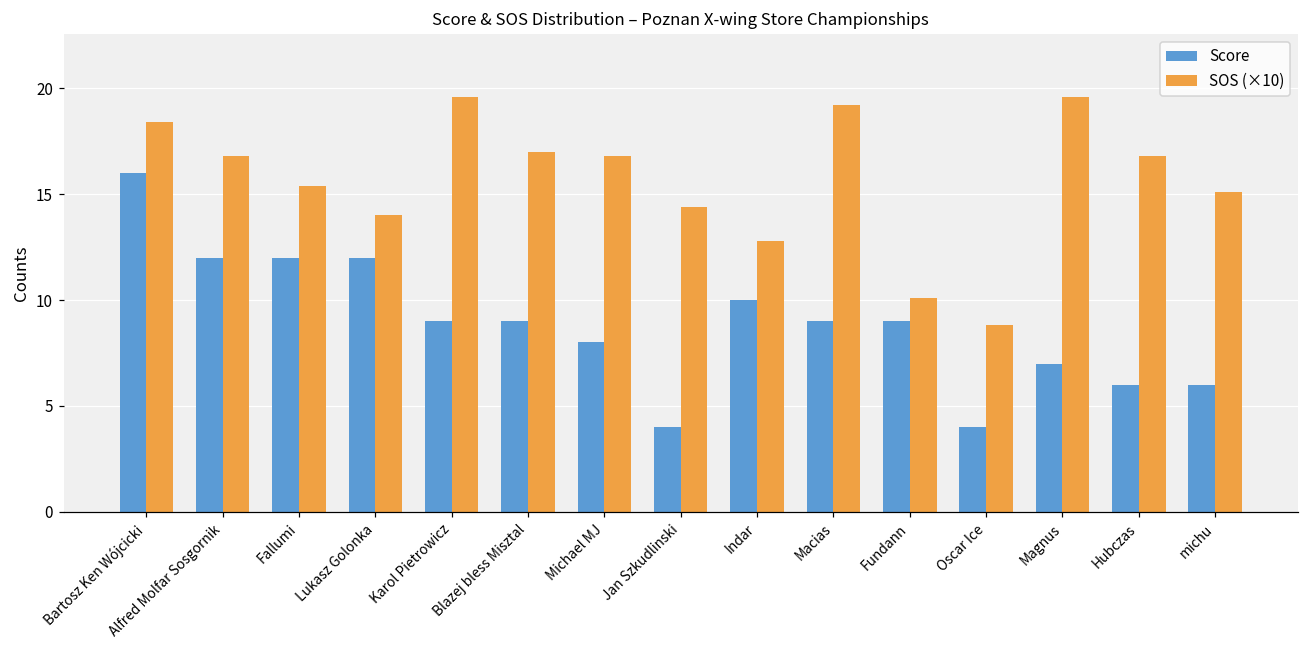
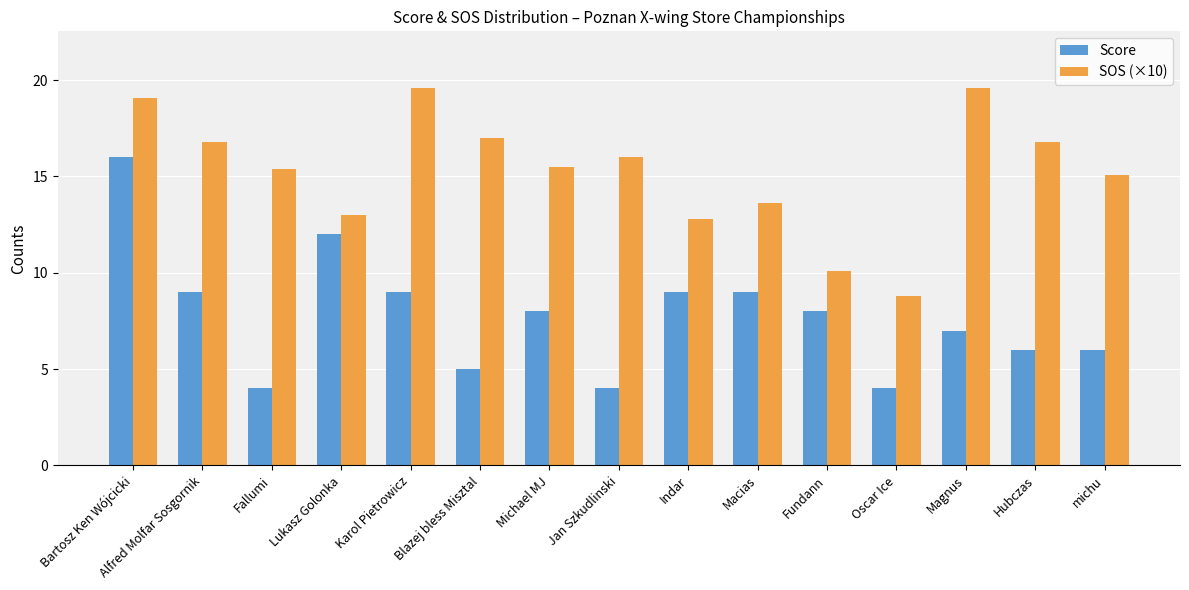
SOS (×10), Bartosz Ken Wójcicki: 18.4 -> 19.1
Score, Alfred Molfar Sosgornik: 12 -> 9
Score, Fallumi: 12 -> 4
SOS (×10), Lukasz Golonka: 14.0 -> 13.0
Score, Blazej bless Misztal: 9 -> 5
SOS (×10), Michael MJ: 16.8 -> 15.5
SOS (×10), Jan Szkudlinski: 14.4 -> 16.0
Score, Indar: 10 -> 9
SOS (×10), Macias: 19.2 -> 13.6
Score, Fundann: 9 -> 8
